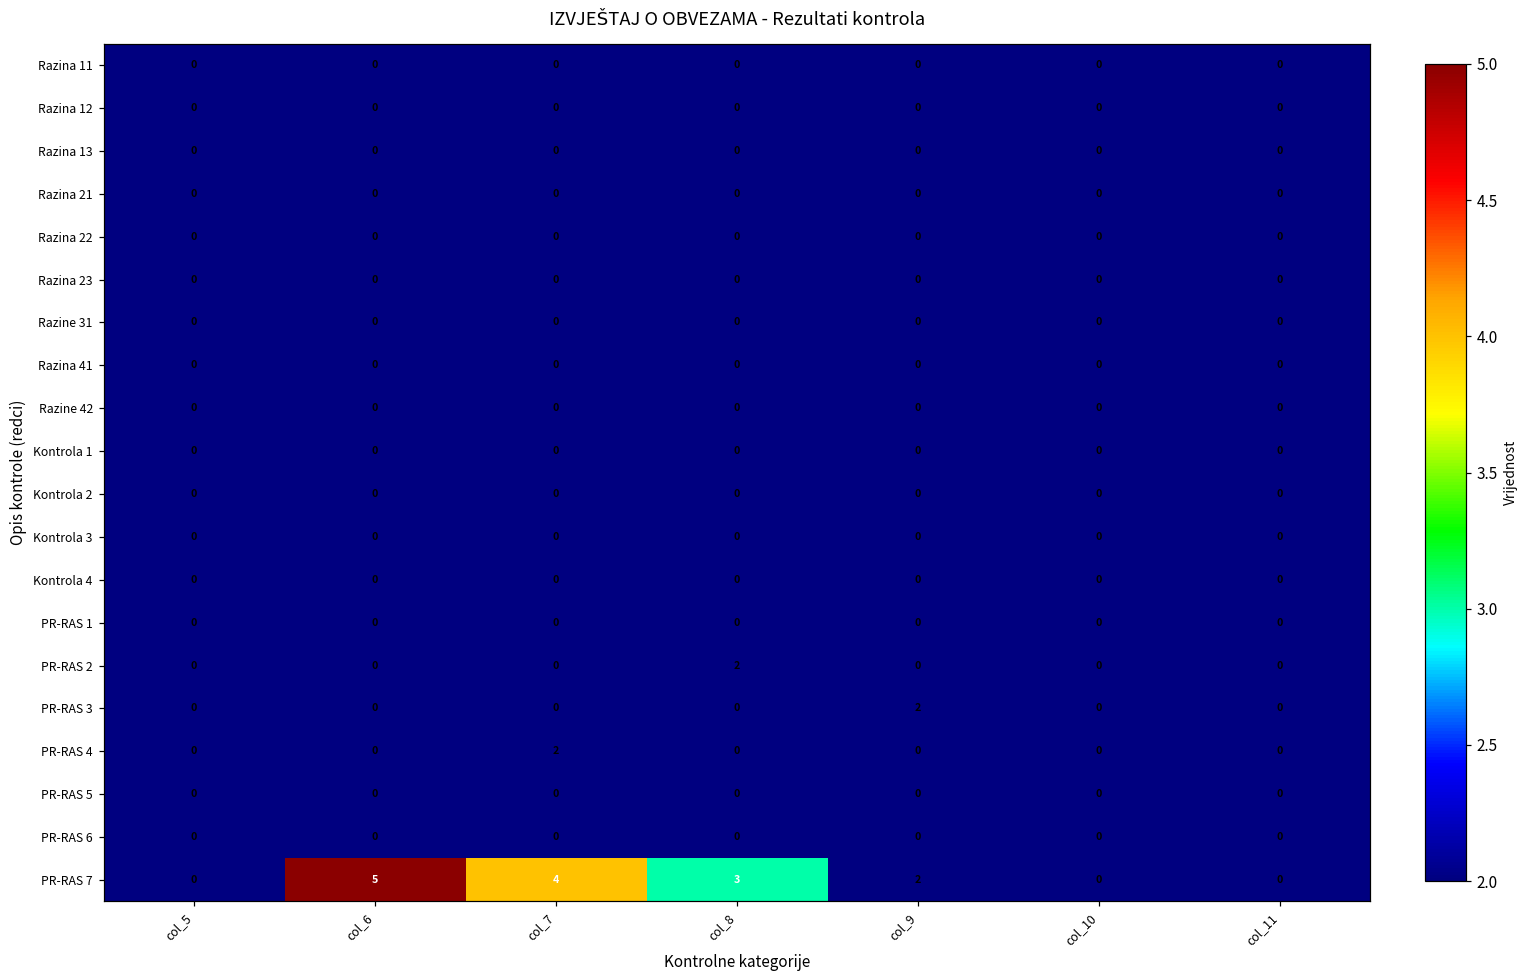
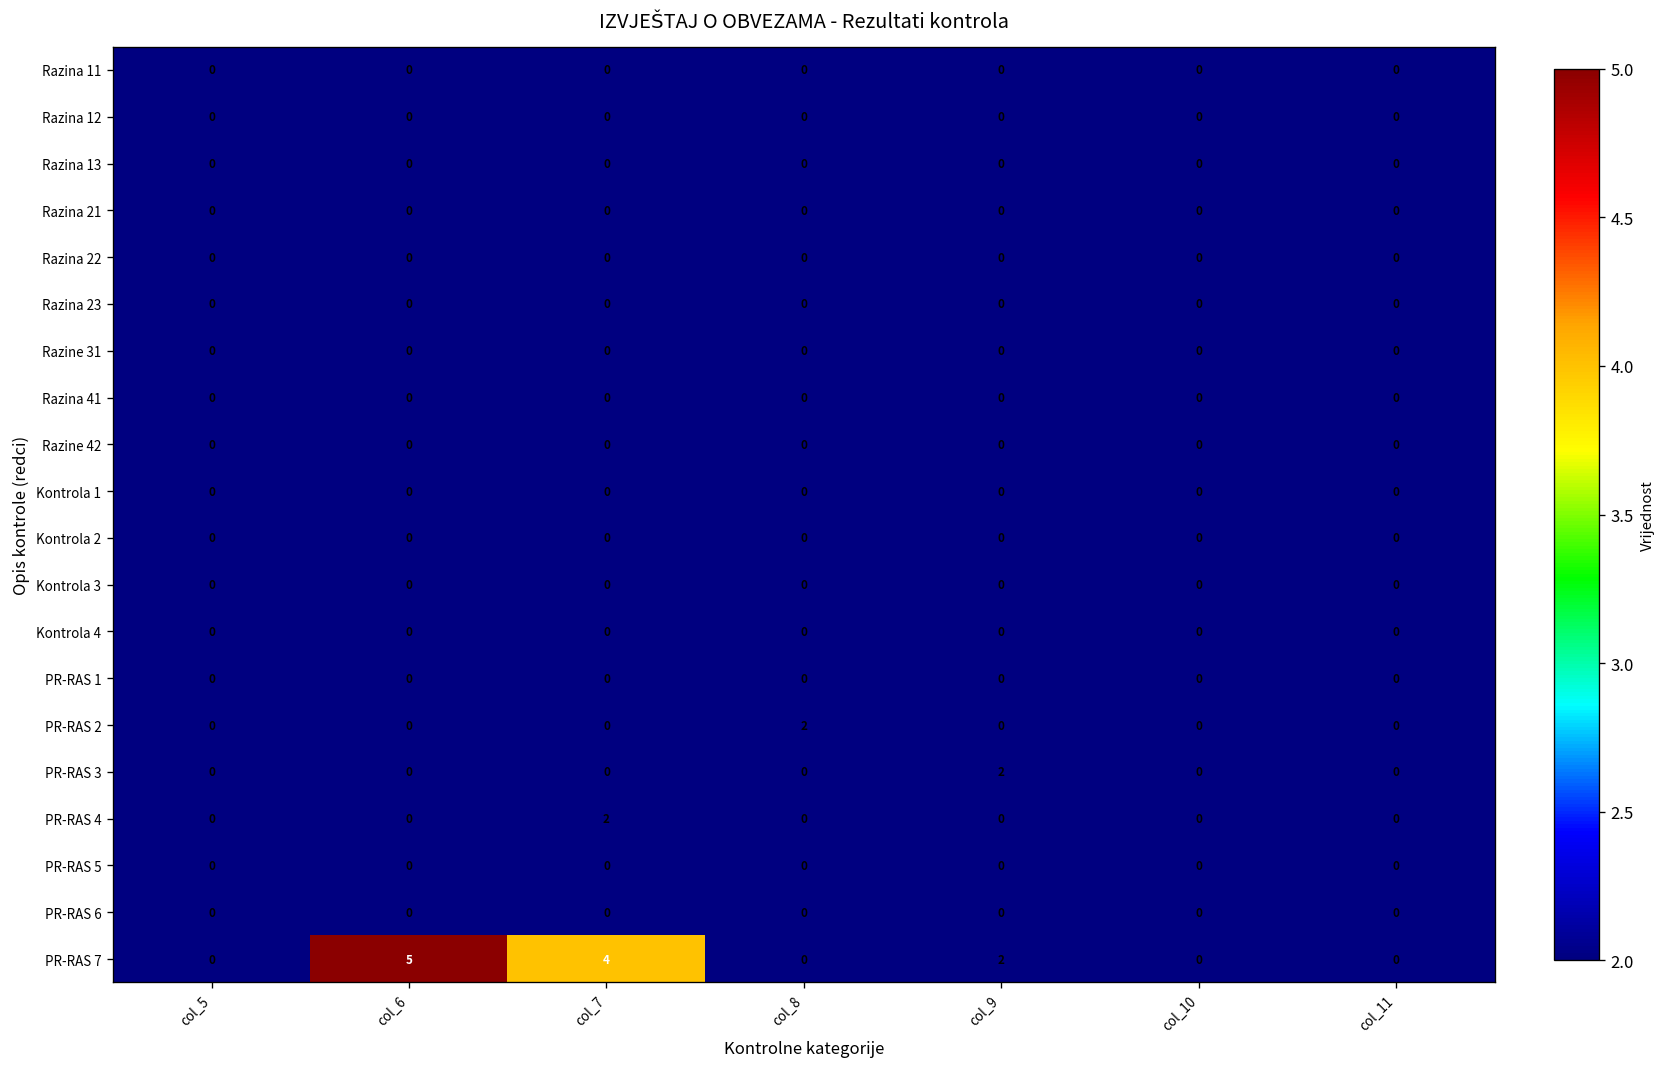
PR-RAS 7, col_8: 3 -> 0
